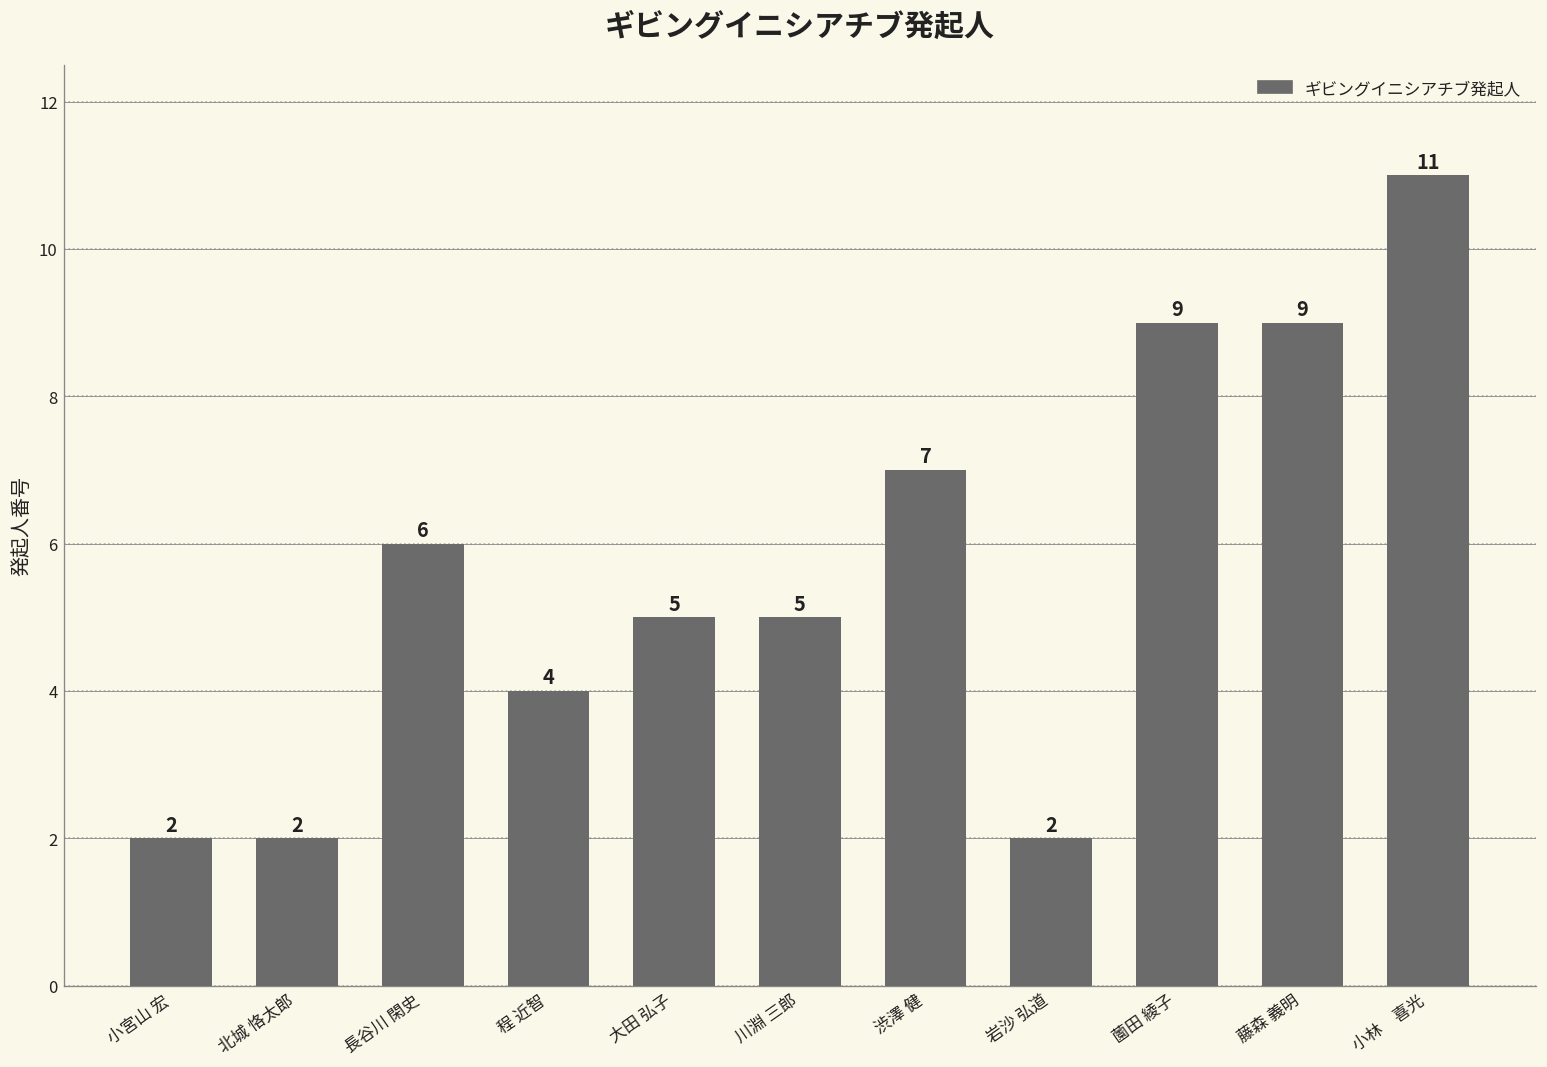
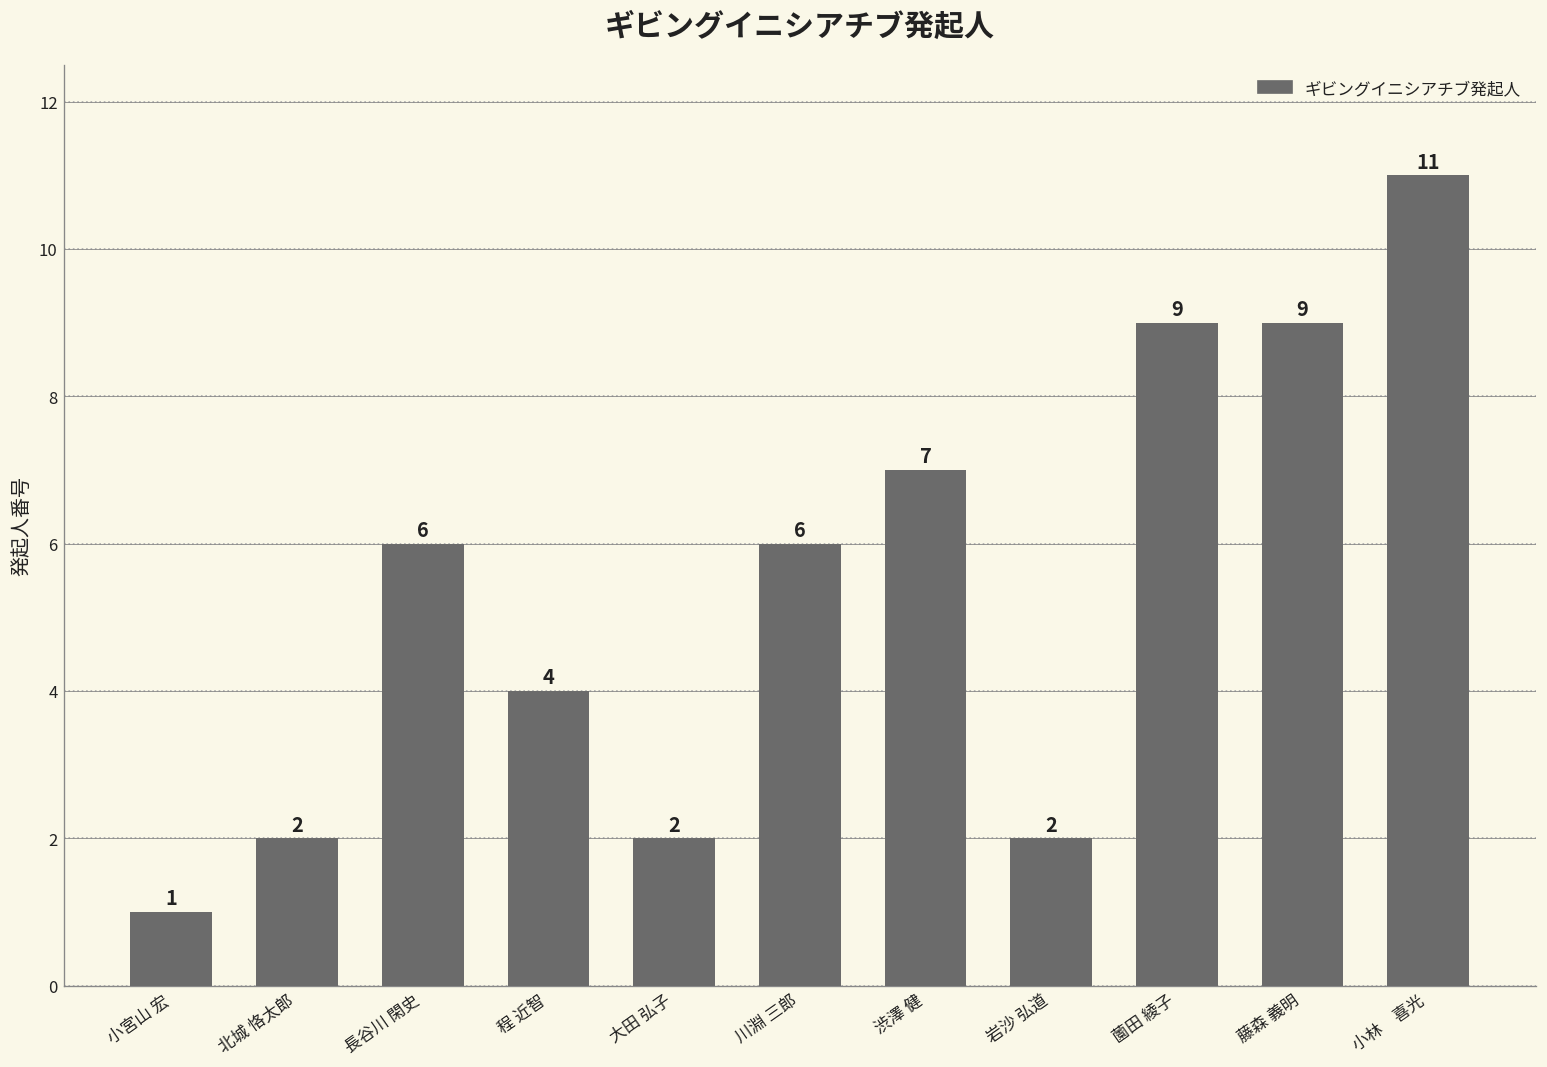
小宮山 宏: 2 -> 1
大田 弘子: 5 -> 2
川淵 三郎: 5 -> 6
